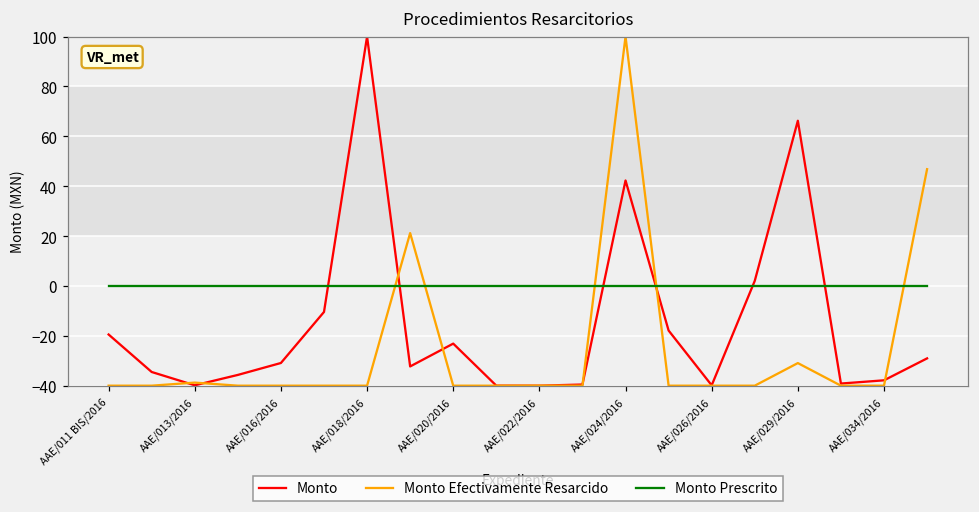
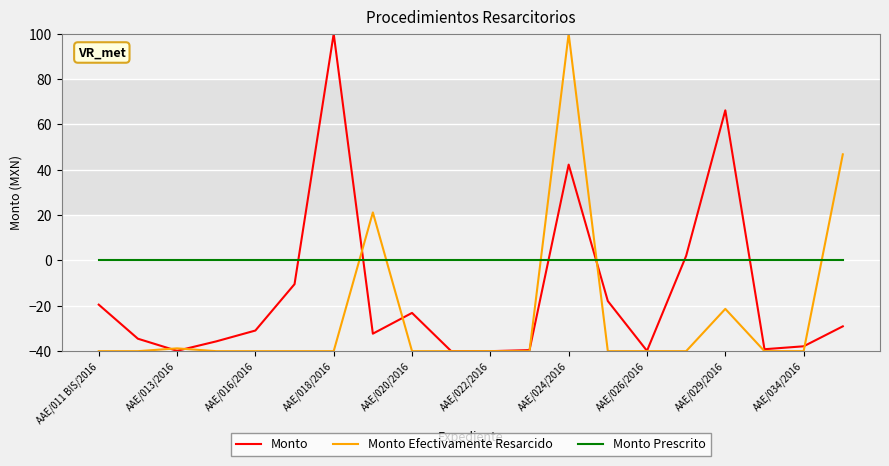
Monto Efectivamente Resarcido, AAE/029/2016: -31 -> -21
